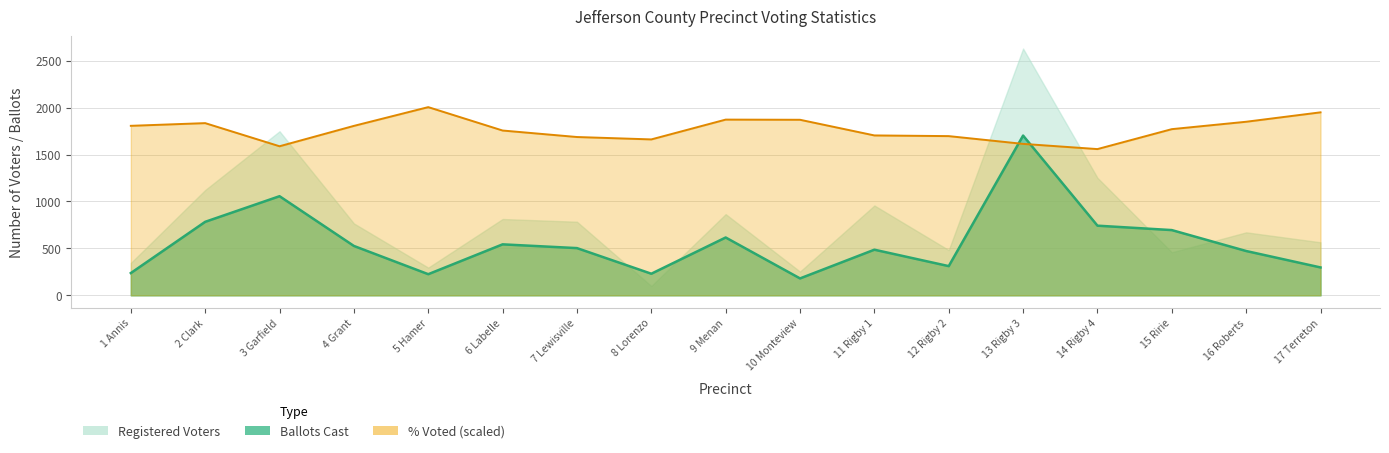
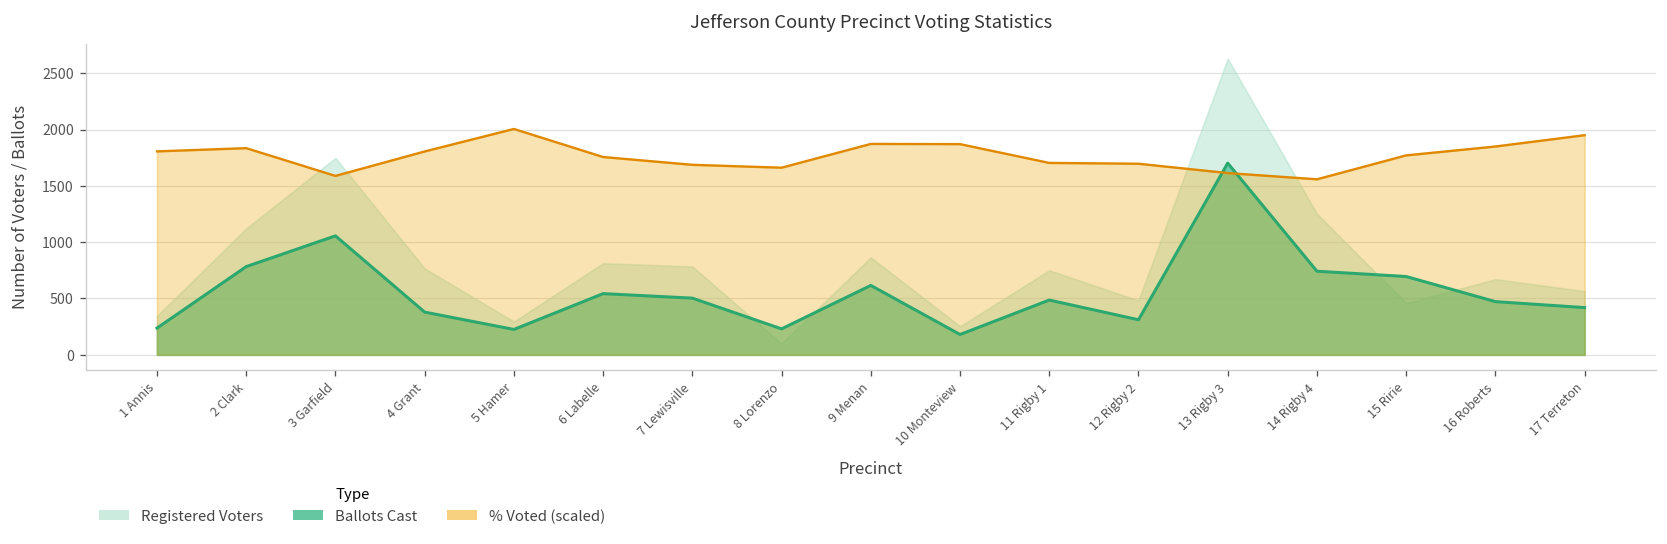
Ballots Cast, 4 Grant: 500 -> 400
Registered Voters, 11 Rigby 1: 1000 -> 800
Ballots Cast, 17 Terreton: 300 -> 400
